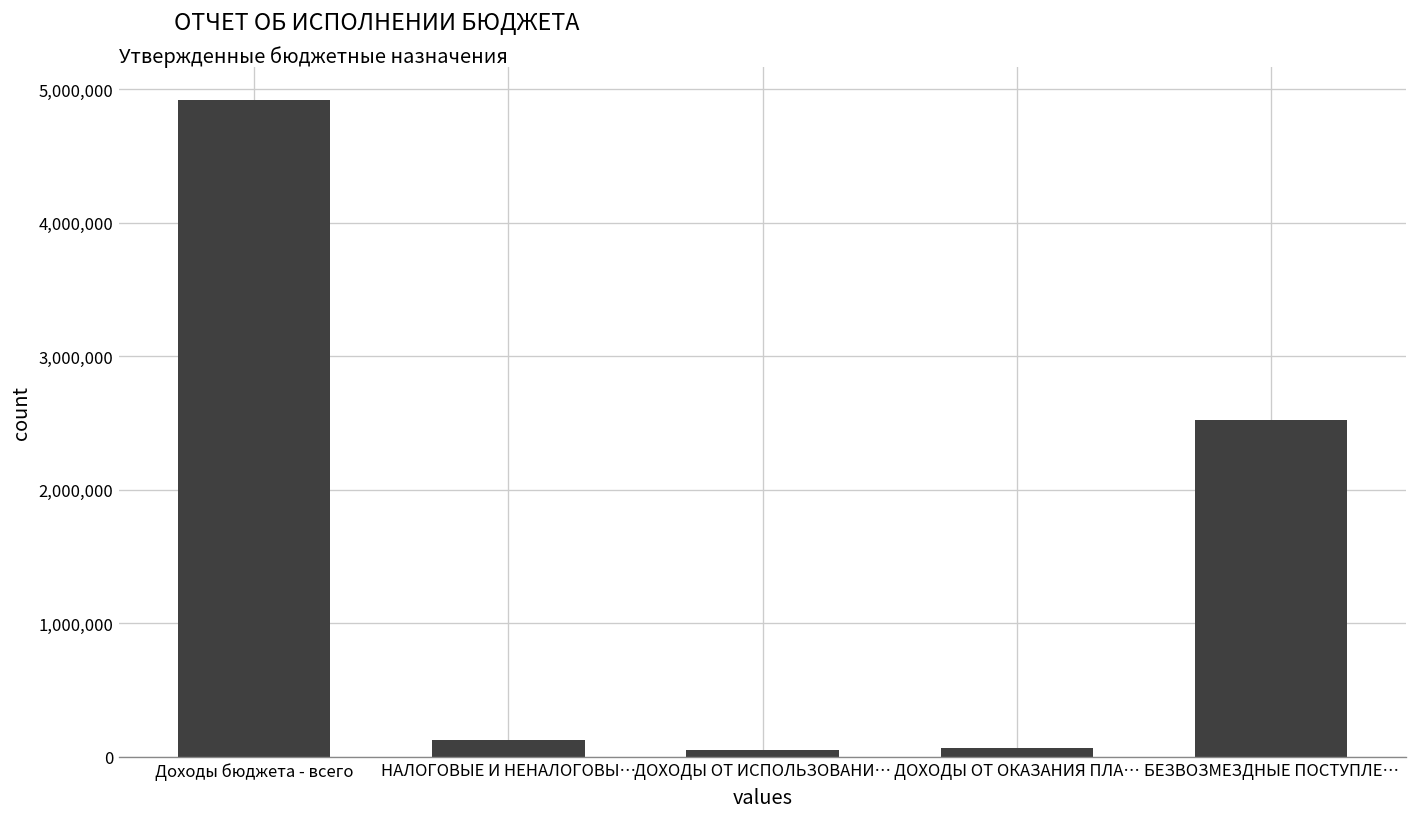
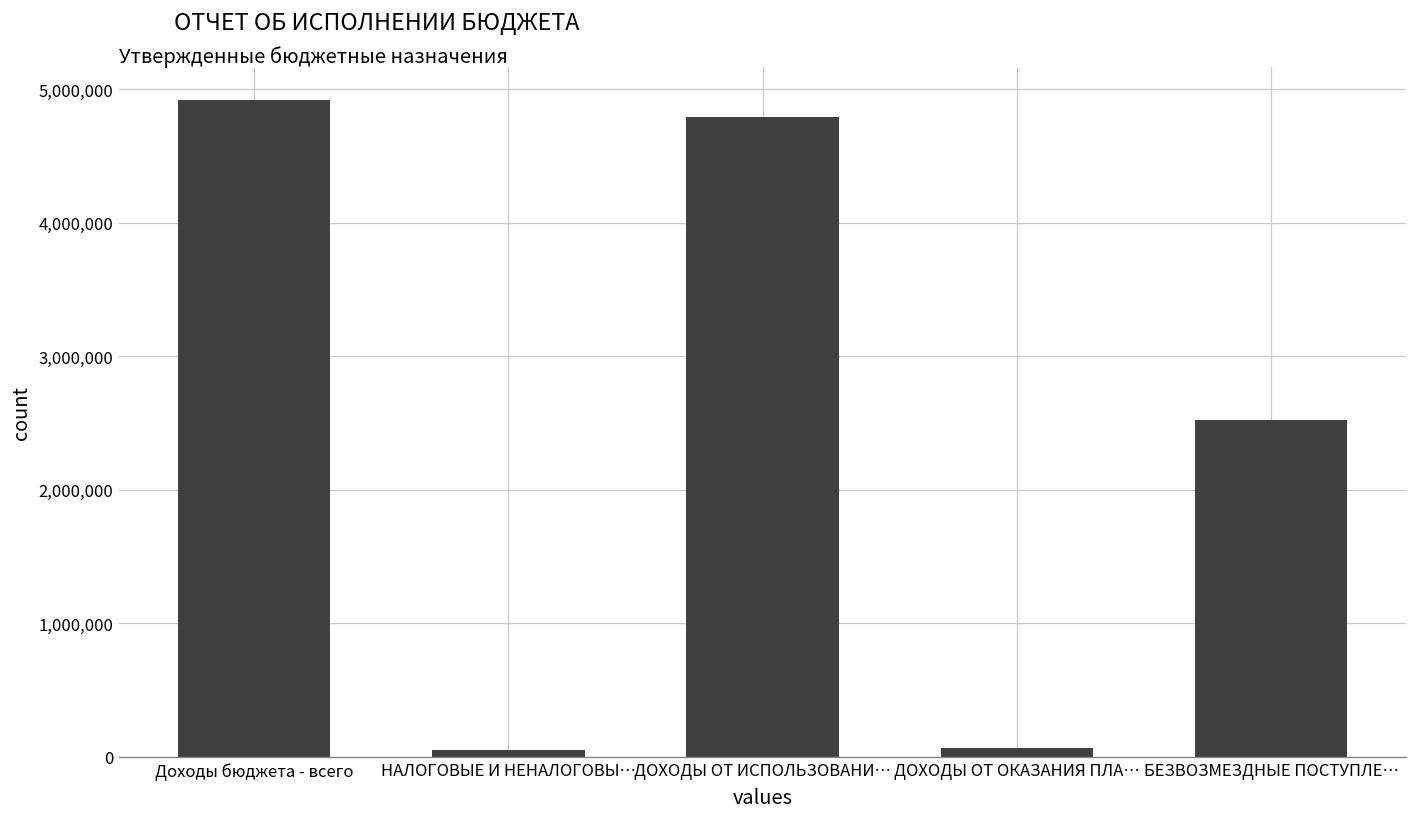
НАЛОГОВЫЕ И НЕНАЛОГОВЫ…: 130,000 -> 50,000
ДОХОДЫ ОТ ИСПОЛЬЗОВАНИ…: 60,000 -> 4,790,000
